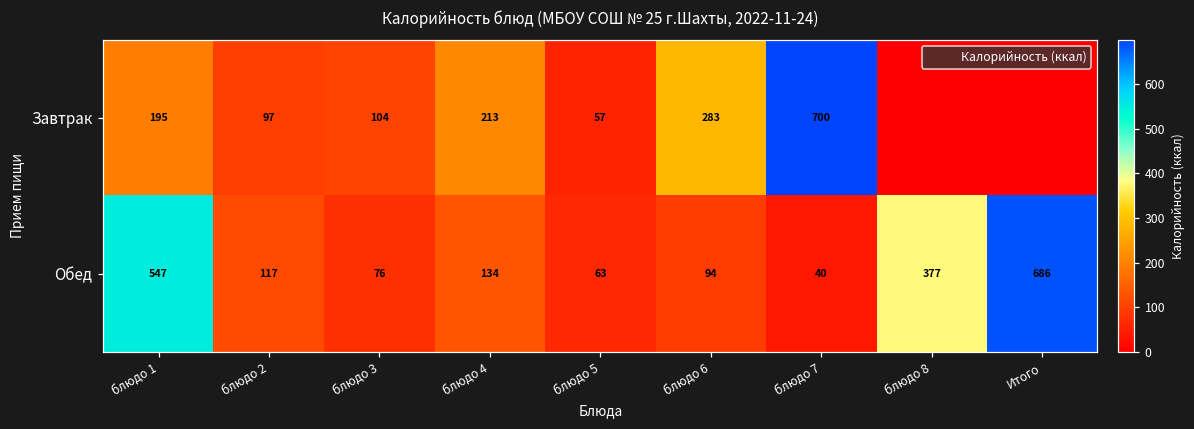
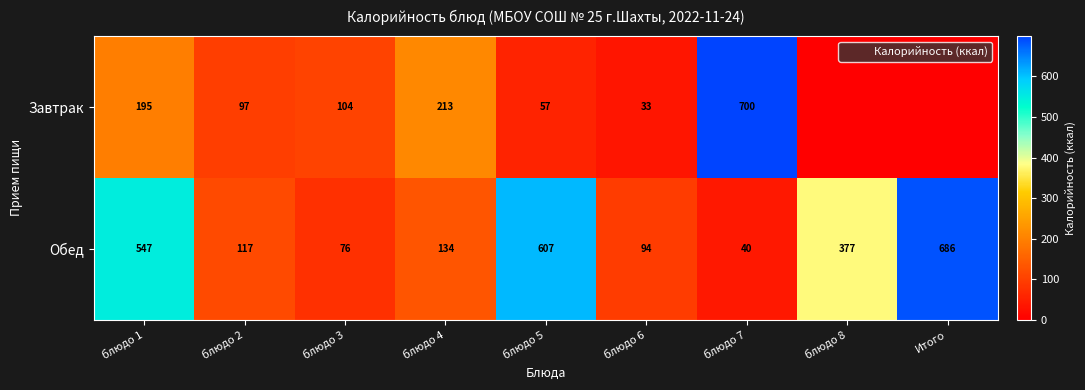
Завтрак, блюдо 6: 283 -> 33
Обед, блюдо 5: 63 -> 607
